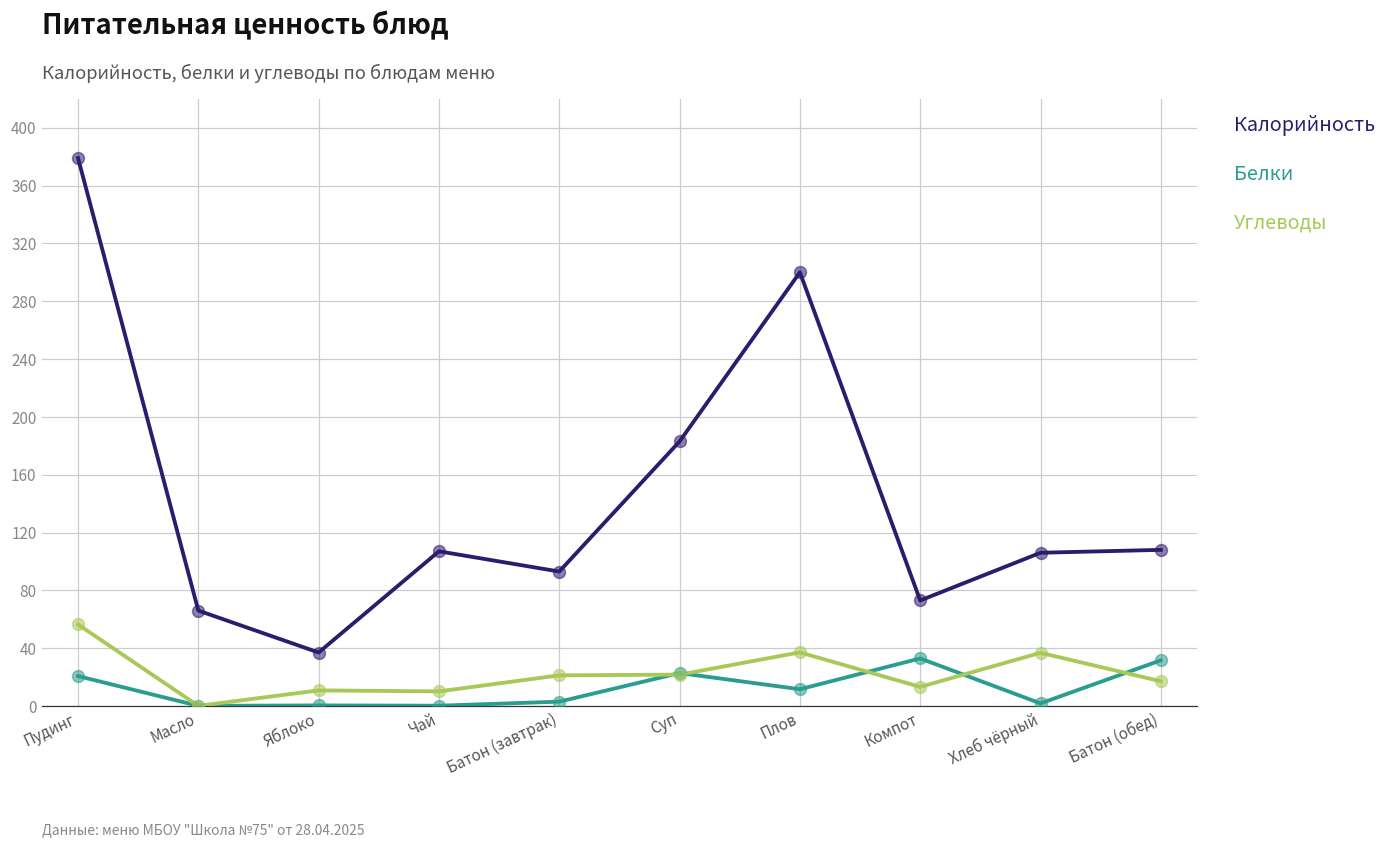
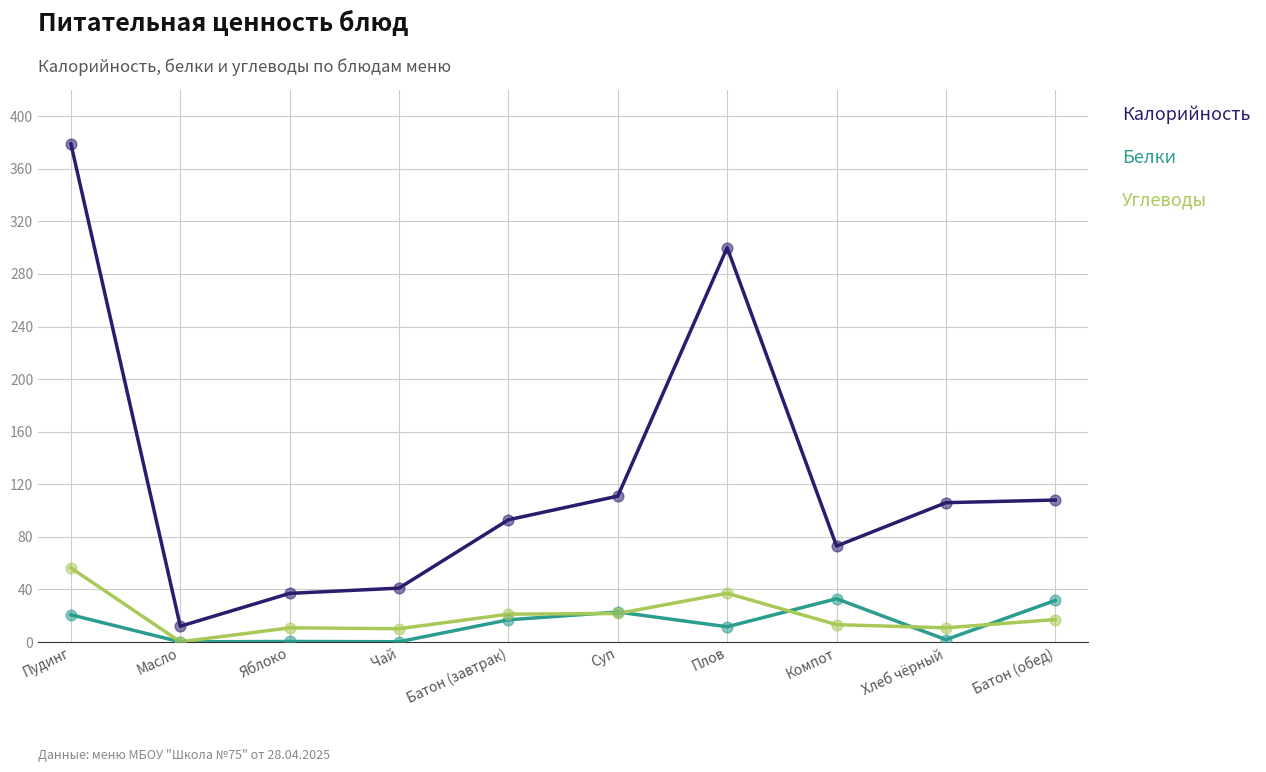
Калорийность, Масло: 66 -> 12
Калорийность, Чай: 107 -> 41
Белки, Батон (завтрак): 3 -> 17
Калорийность, Суп: 183 -> 111
Углеводы, Хлеб чёрный: 37 -> 11
